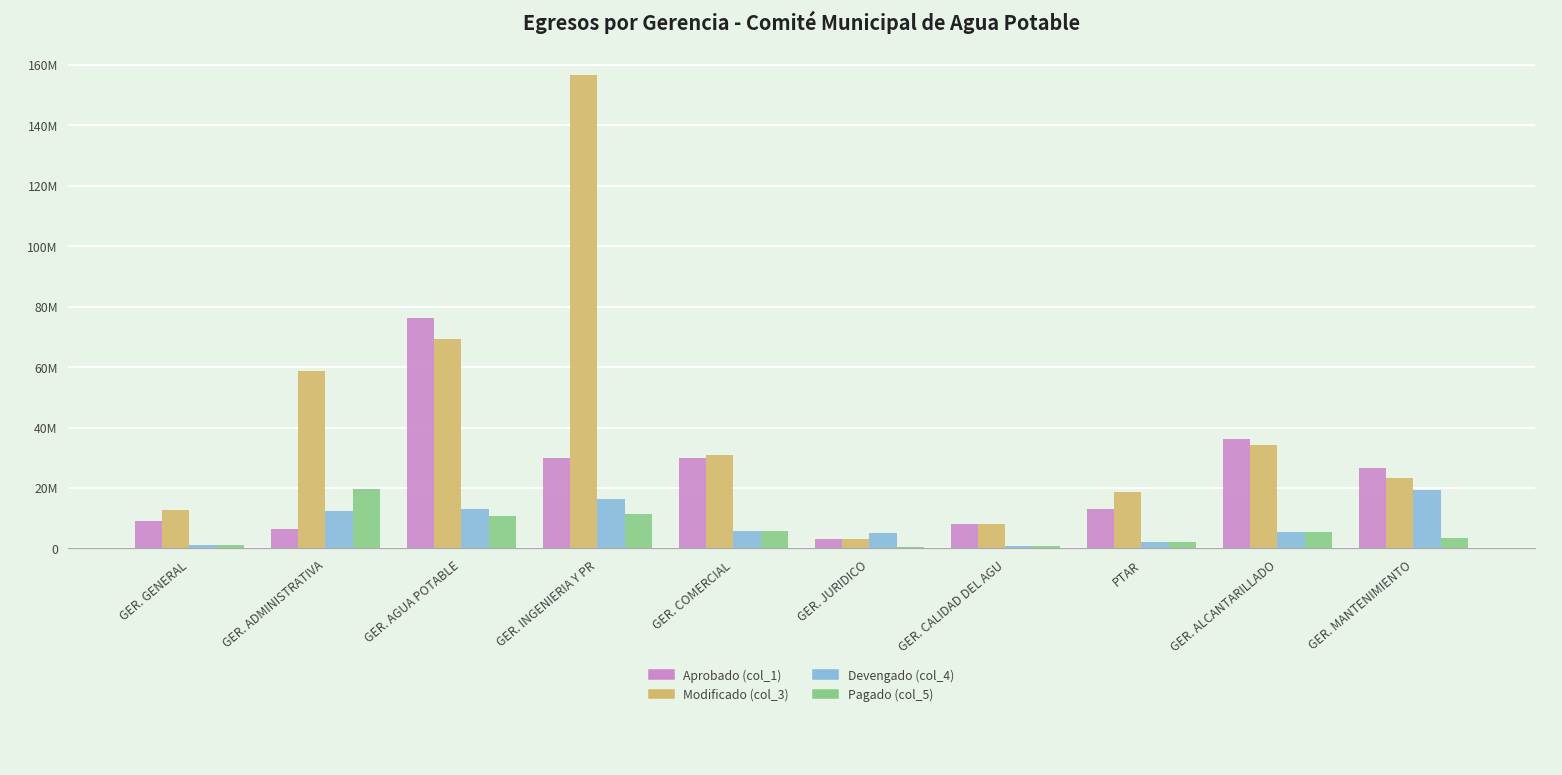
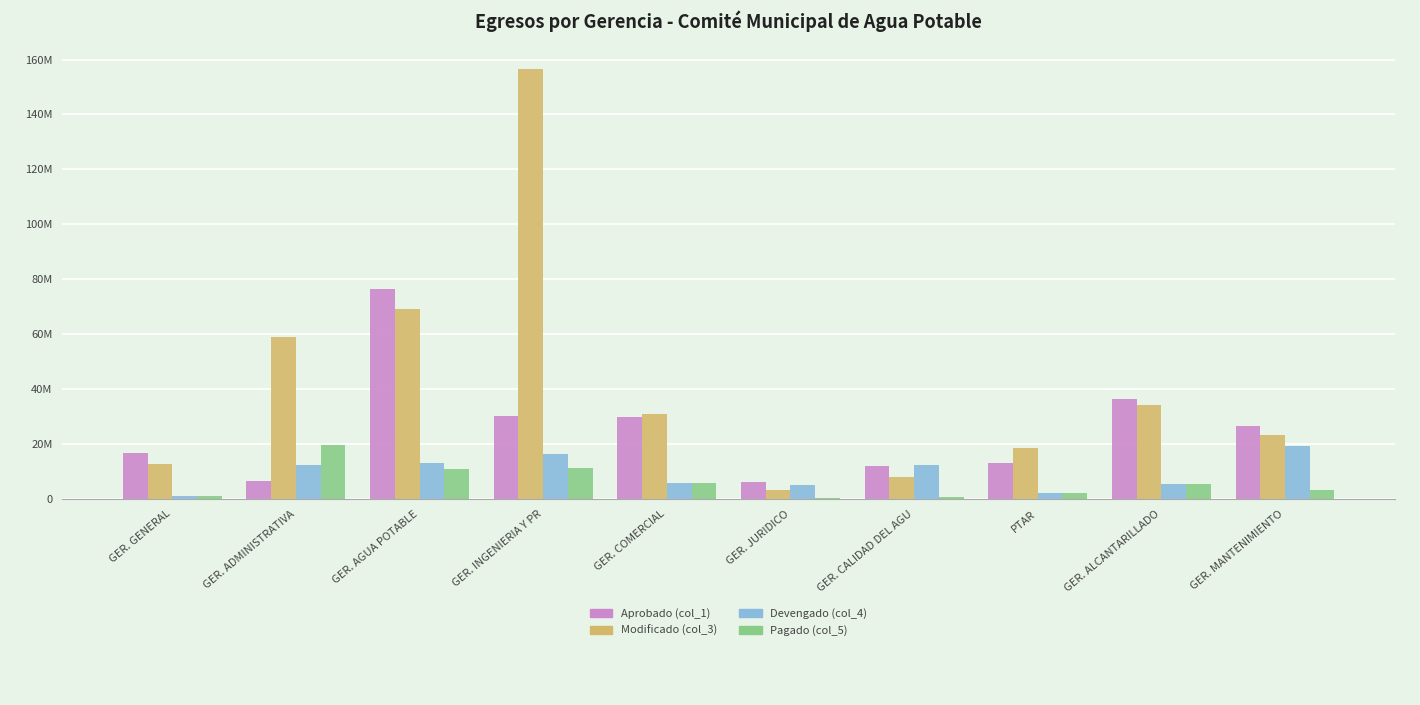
Aprobado (col_1), GER. GENERAL: 9000000 -> 17000000
Aprobado (col_1), GER. JURIDICO: 3000000 -> 6000000
Aprobado (col_1), GER. CALIDAD DEL AGU: 8000000 -> 12000000
Devengado (col_4), GER. CALIDAD DEL AGU: 1000000 -> 12000000
